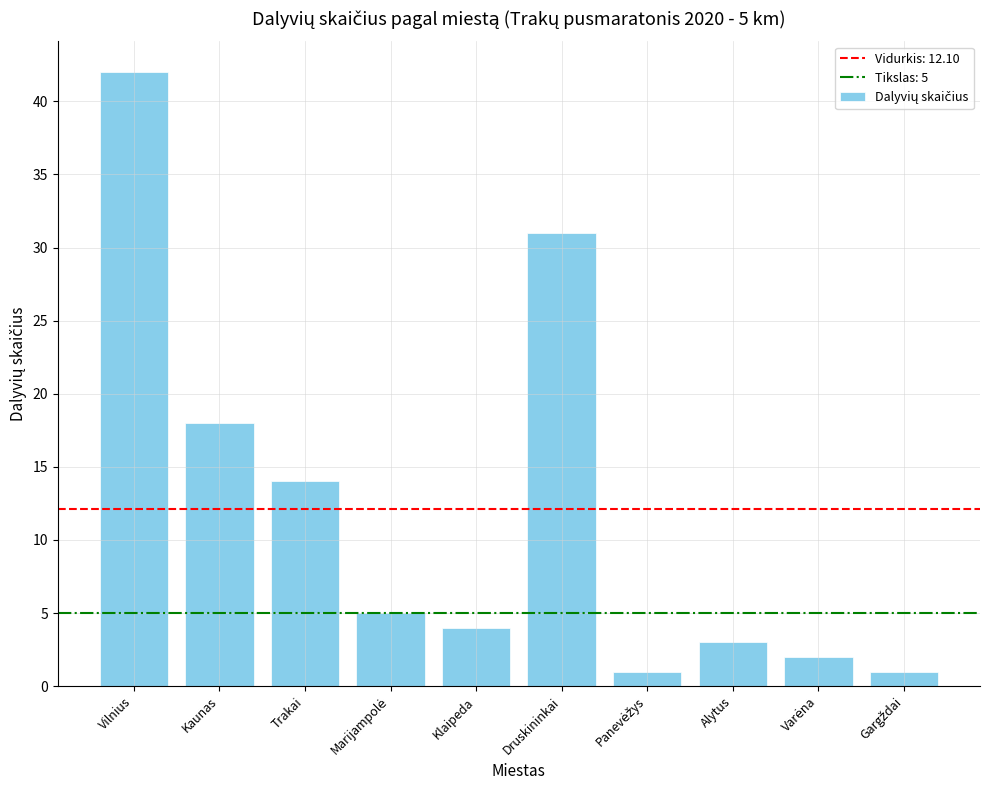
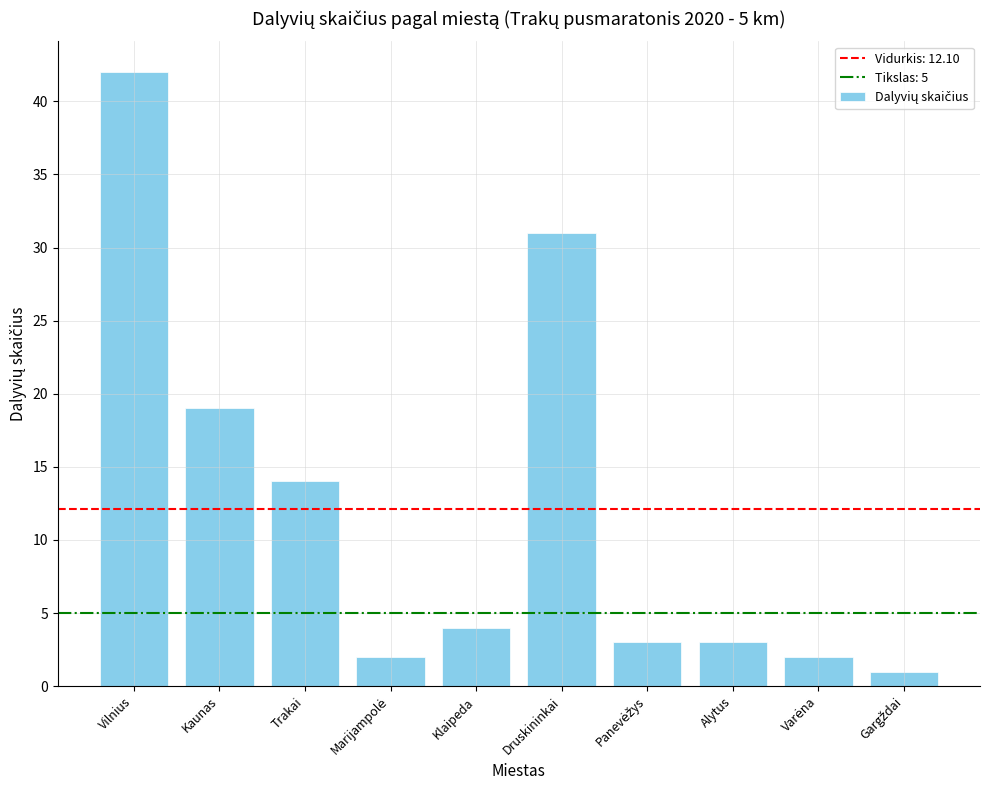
Kaunas: 18 -> 19
Marijampolė: 5 -> 2
Panevėžys: 1 -> 3
